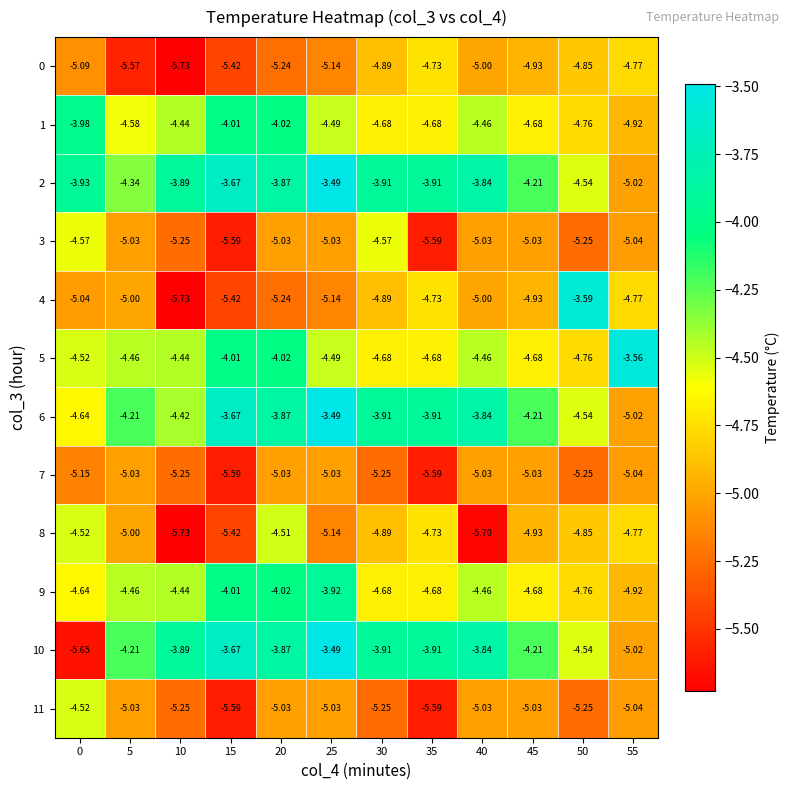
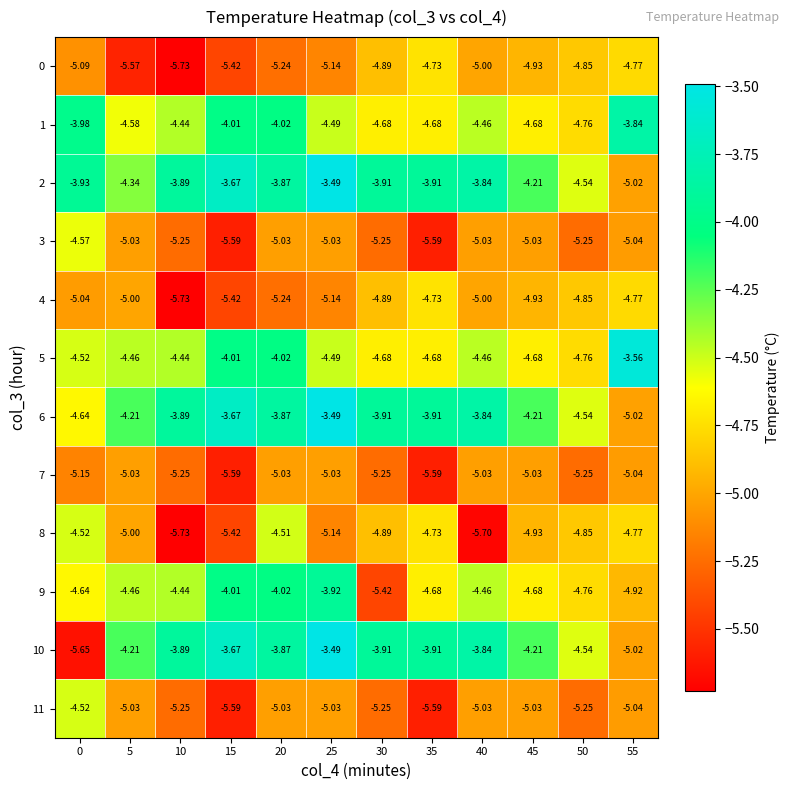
1, 55: -4.92 -> -3.84
3, 30: -4.57 -> -5.25
4, 50: -3.59 -> -4.85
6, 10: -4.42 -> -3.89
9, 30: -4.68 -> -5.42
